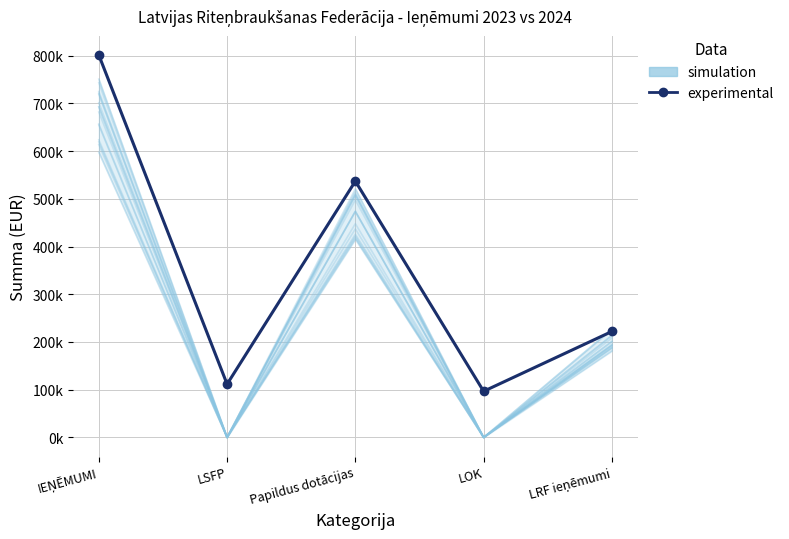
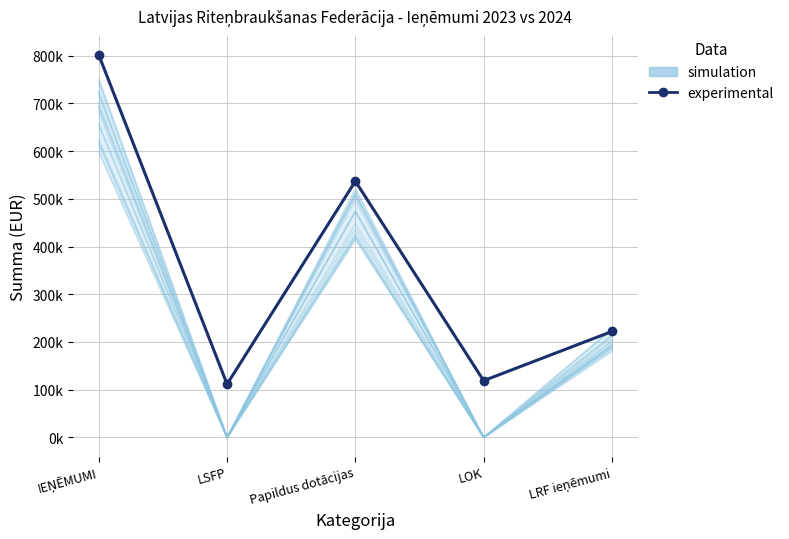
experimental, LOK: 100000 -> 120000
